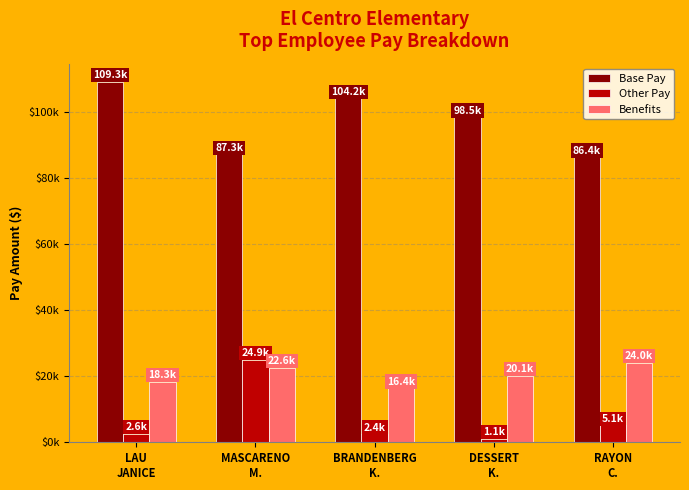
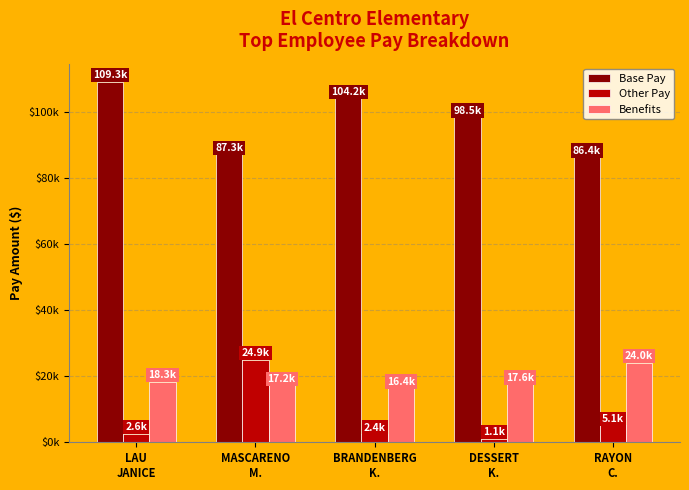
Benefits, MASCARENO M.: 22.6k -> 17.2k
Benefits, DESSERT K.: 20.1k -> 17.6k
